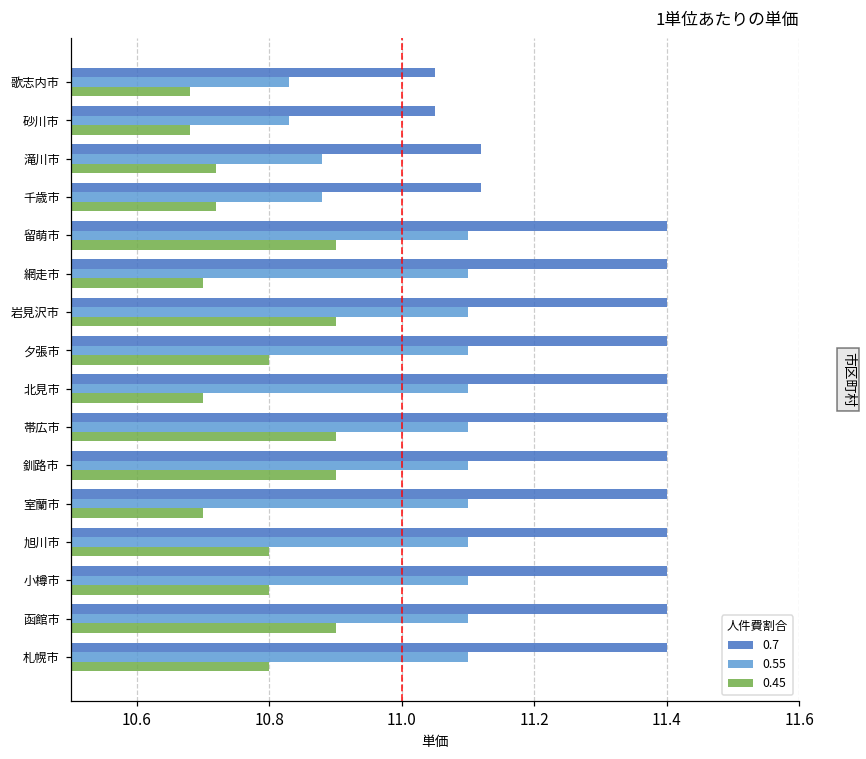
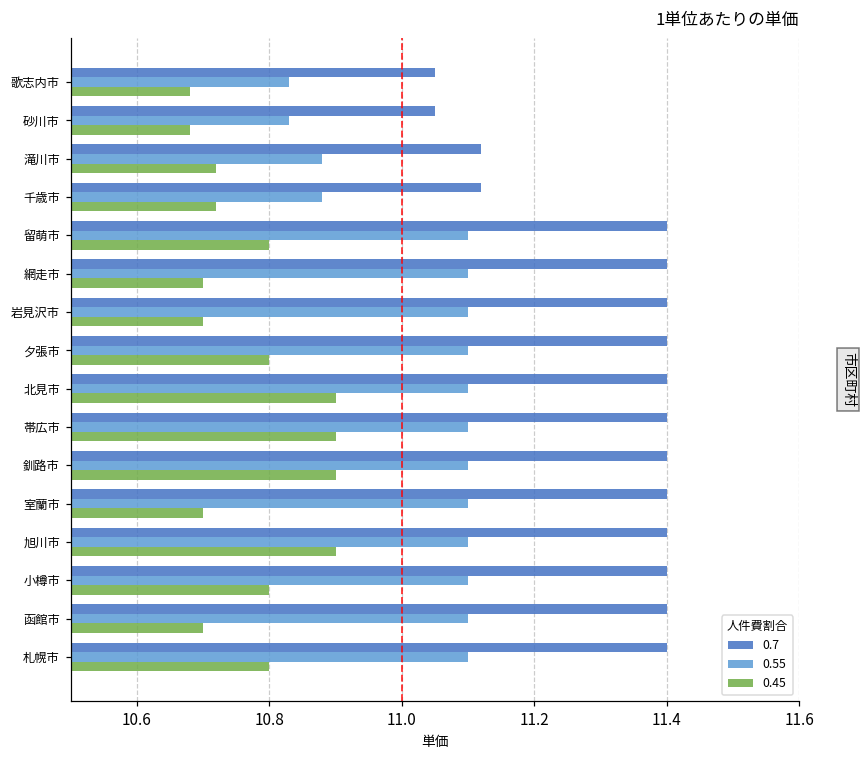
0.45, 留萌市: 10.9 -> 10.8
0.45, 岩見沢市: 10.9 -> 10.7
0.45, 北見市: 10.7 -> 10.9
0.45, 旭川市: 10.8 -> 10.9
0.45, 函館市: 10.9 -> 10.7
